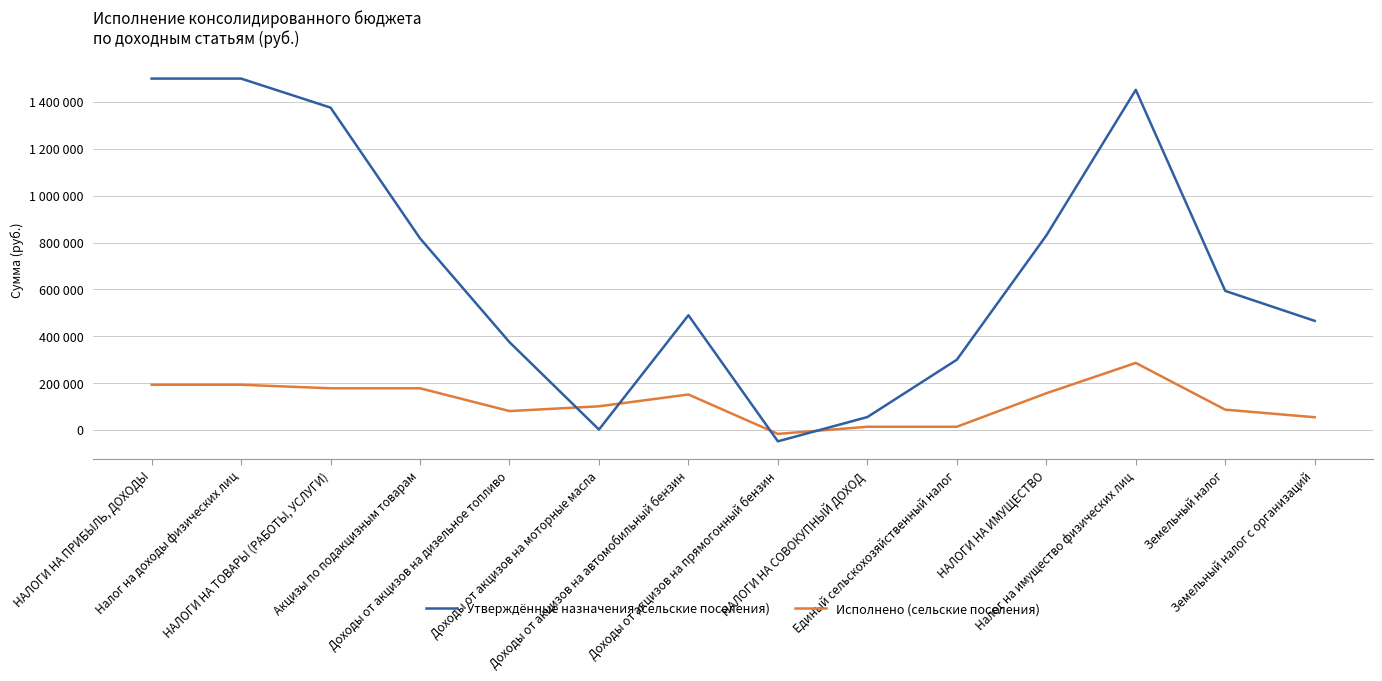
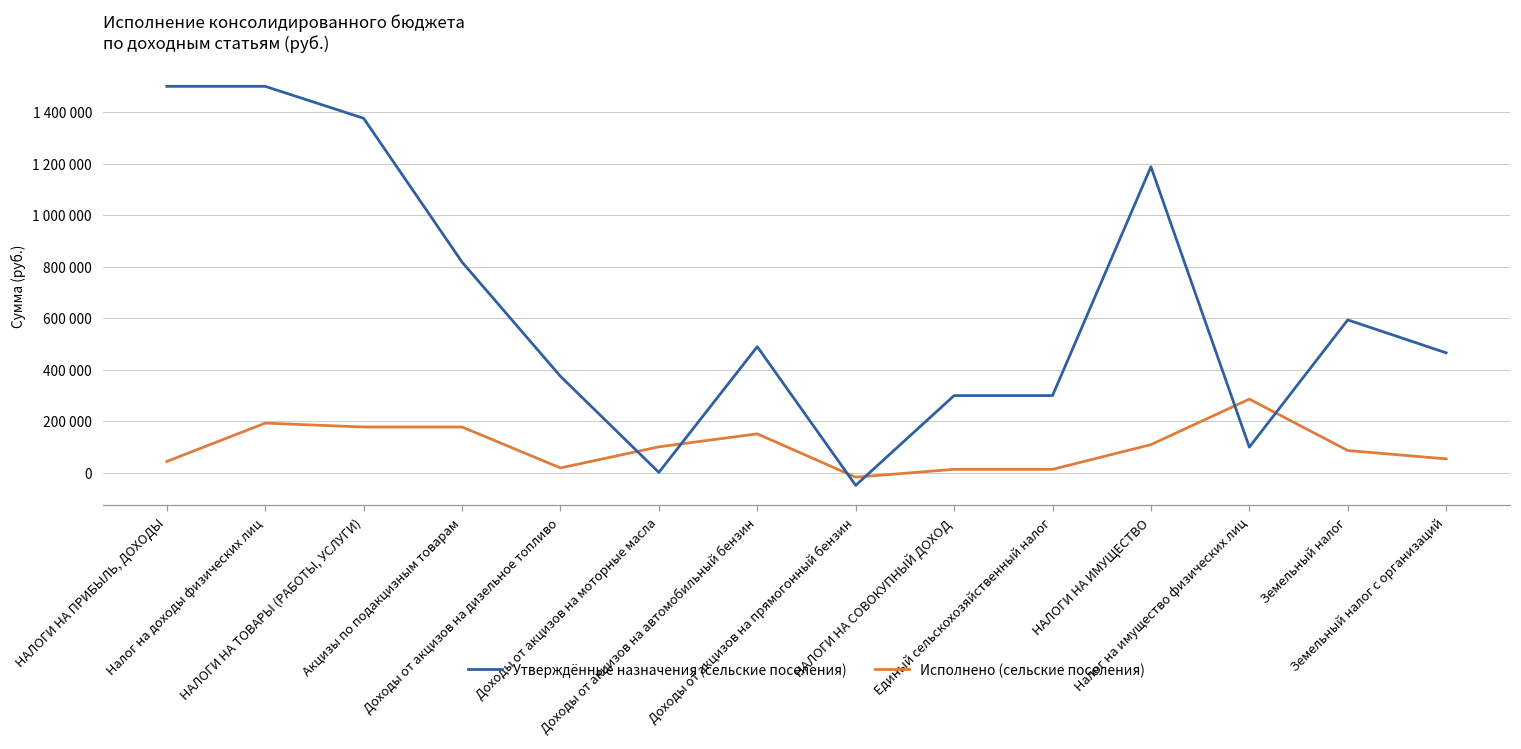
Исполнено (сельские поселения), НАЛОГИ НА ПРИБЫЛЬ, ДОХОДЫ: 190000 -> 40000
Исполнено (сельские поселения), Доходы от акцизов на дизельное топливо: 80000 -> 20000
Утверждённые назначения (сельские поселения), НАЛОГИ НА СОВОКУПНЫЙ ДОХОД: 60000 -> 300000
Утверждённые назначения (сельские поселения), НАЛОГИ НА ИМУЩЕСТВО: 830000 -> 1190000
Исполнено (сельские поселения), НАЛОГИ НА ИМУЩЕСТВО: 160000 -> 110000
Утверждённые назначения (сельские поселения), Налог на имущество физических лиц: 1450000 -> 100000
